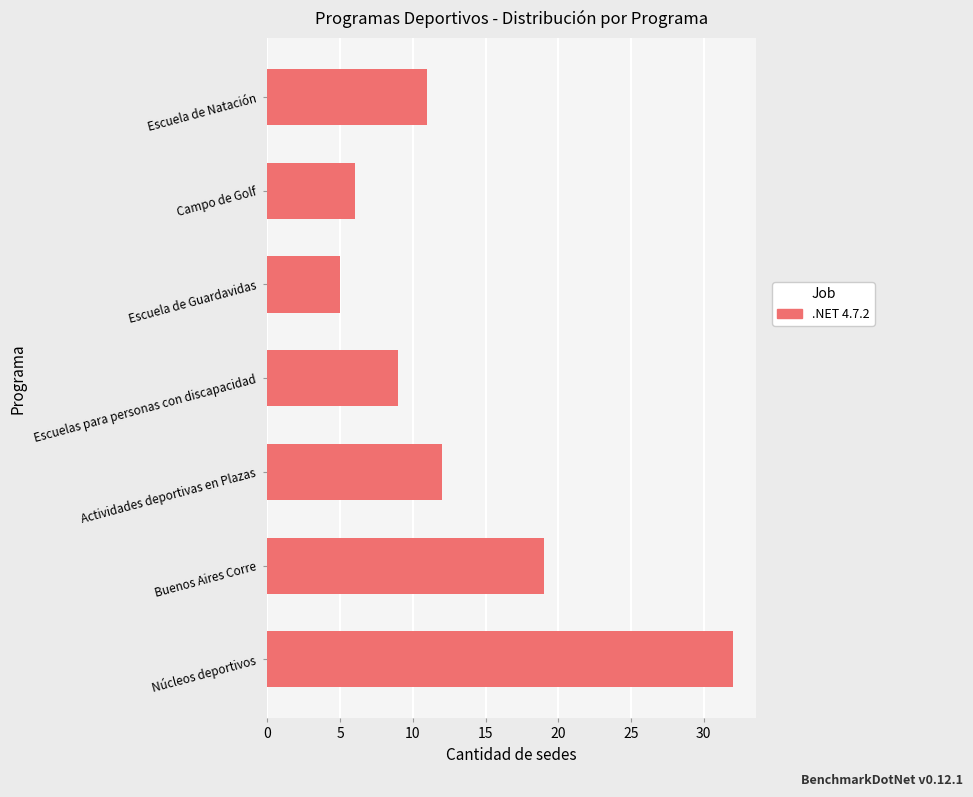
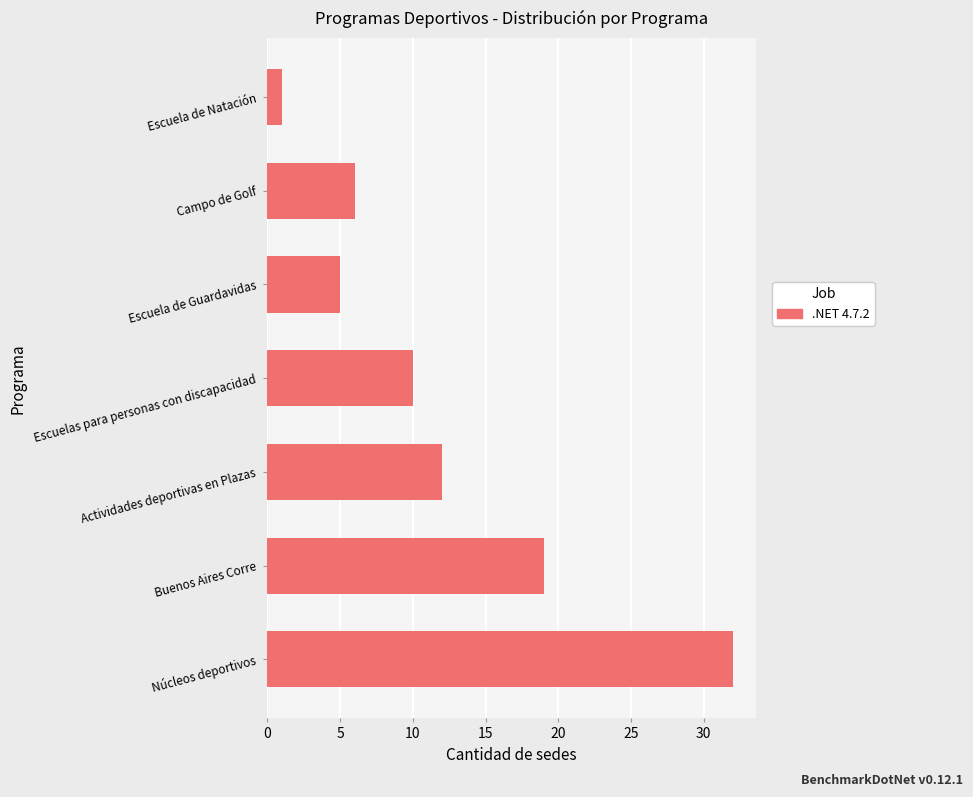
Escuela de Natación: 11 -> 1
Escuelas para personas con discapacidad: 9 -> 10
